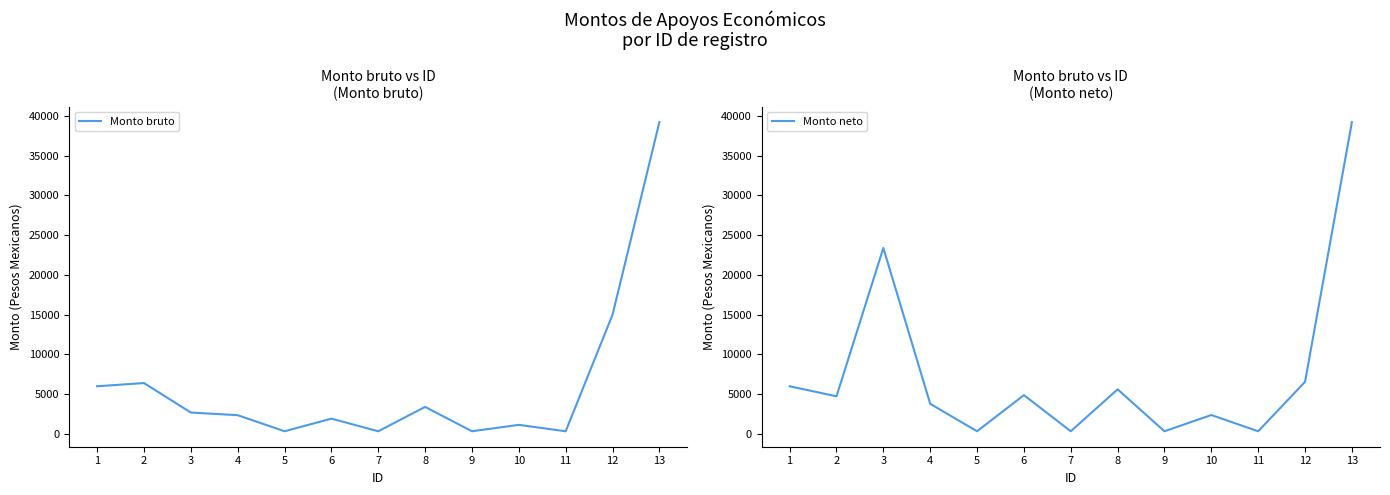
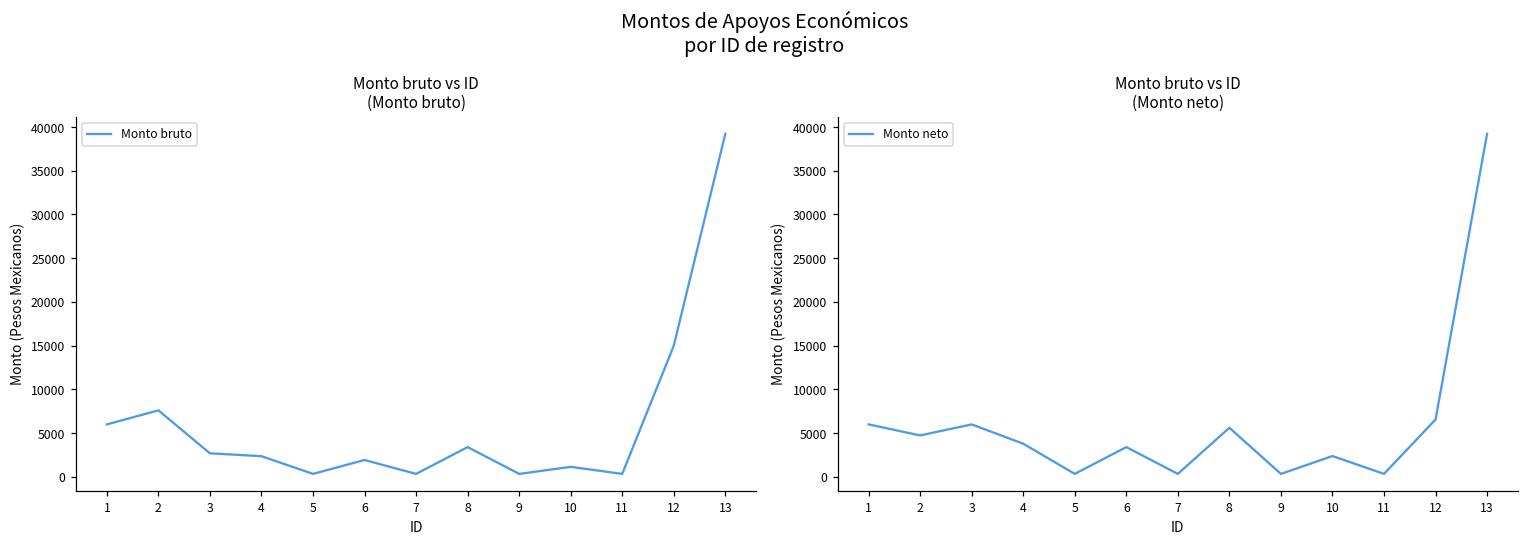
Monto bruto vs ID (Monto bruto), 2: 6000 -> 8000
Monto bruto vs ID (Monto neto), 3: 23000 -> 6000
Monto bruto vs ID (Monto neto), 6: 5000 -> 3000
